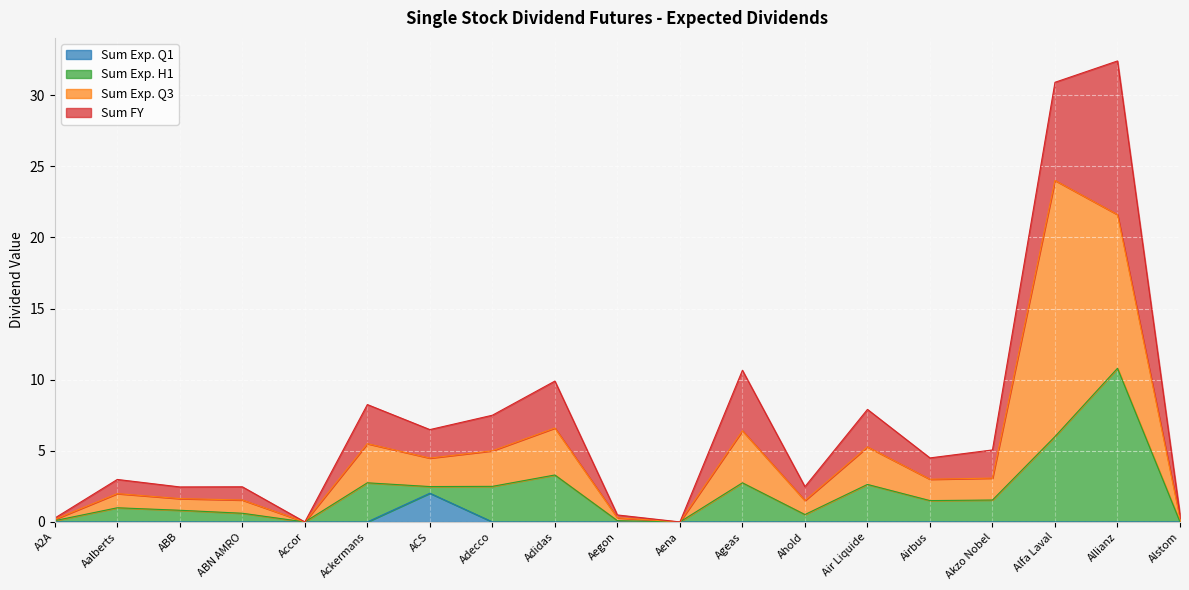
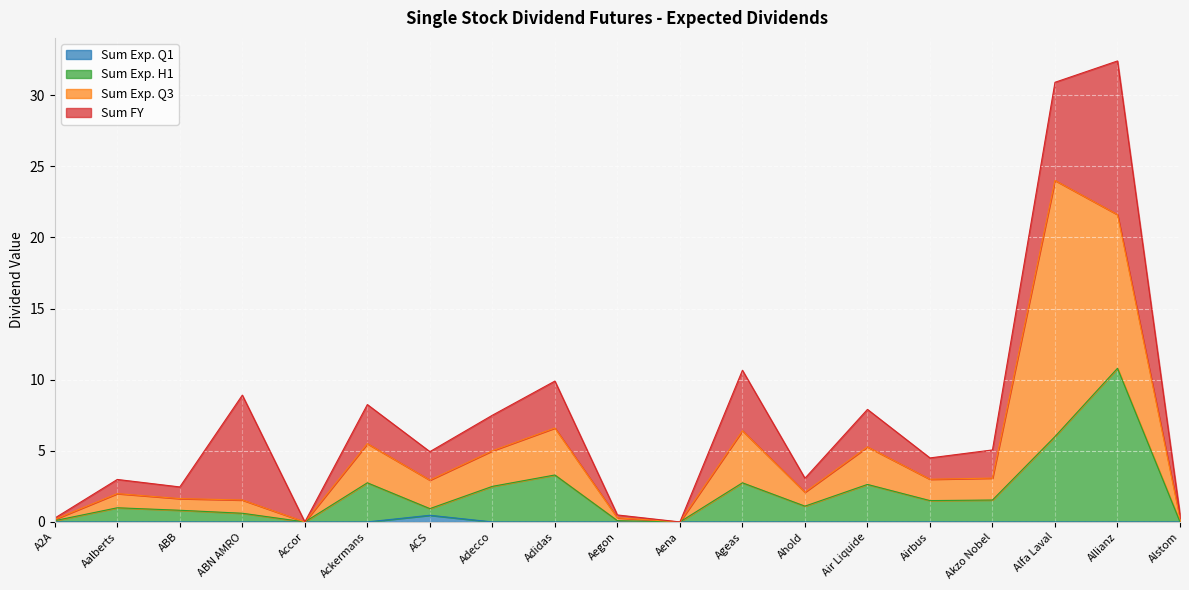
Sum FY, ABN AMRO: 0.9 -> 7.4
Sum Exp. Q1, ACS: 2.0 -> 0.5
Sum Exp. H1, Ahold: 0.5 -> 1.1
